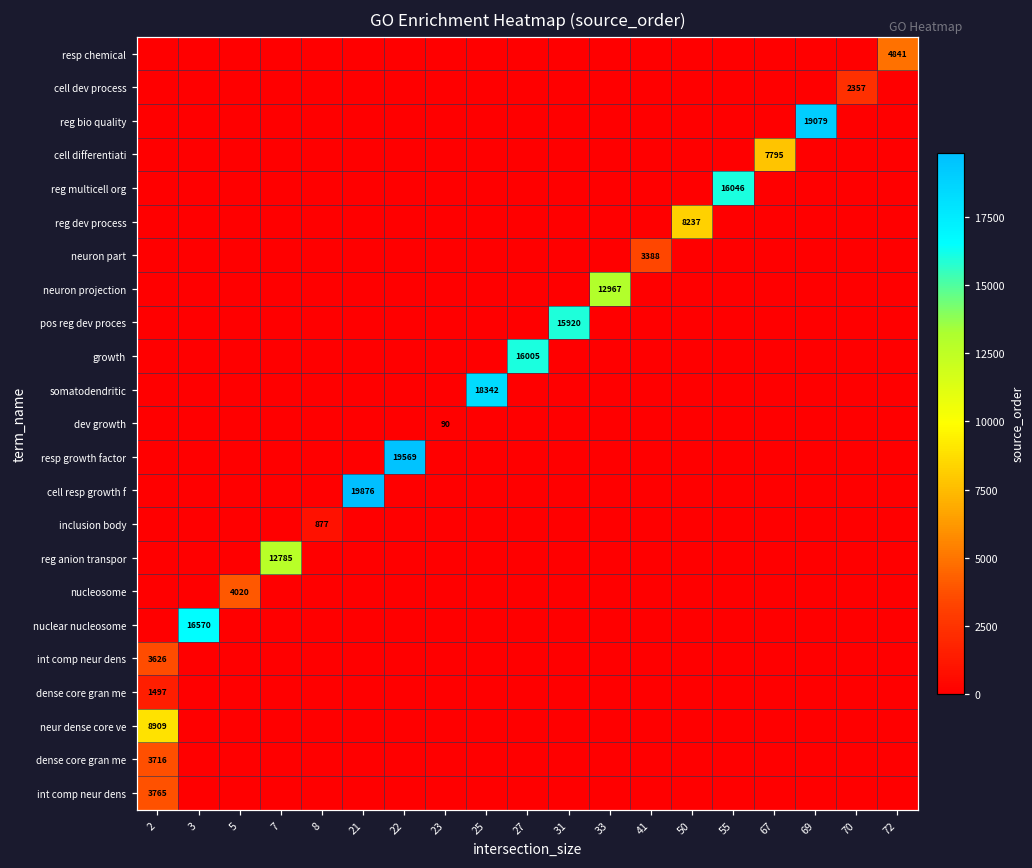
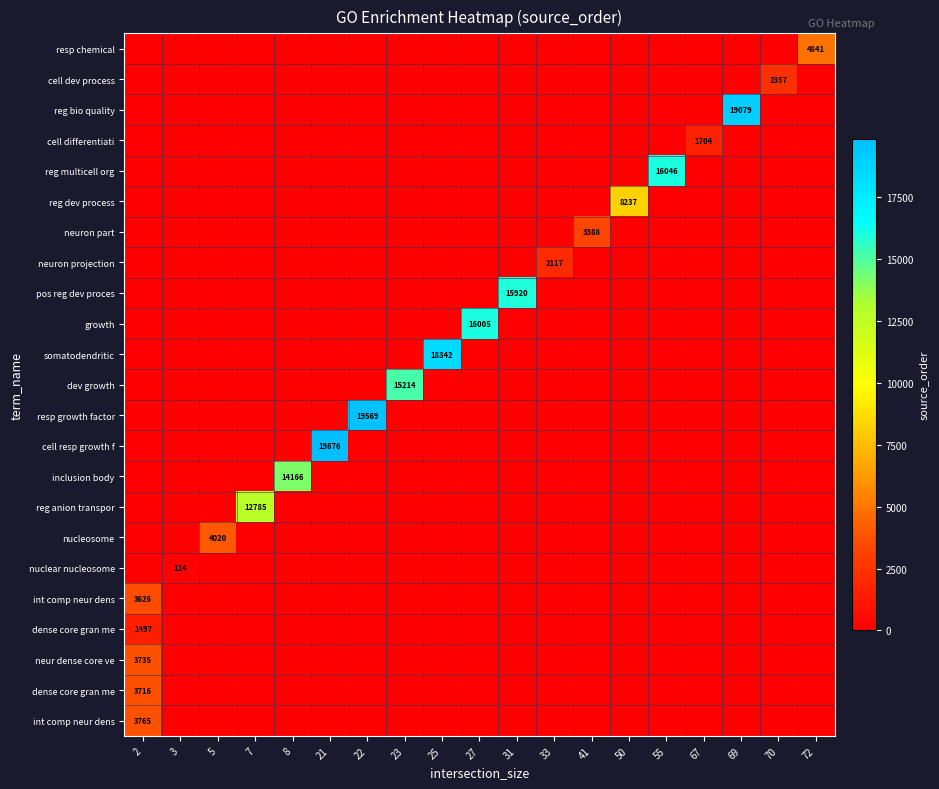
cell differentiati, 67: 7795 -> 1704
neuron projection, 33: 12967 -> 2117
dev growth, 23: 90 -> 15214
inclusion body, 8: 877 -> 14166
nuclear nucleosome, 3: 16570 -> 114
neur dense core ve, 2: 8909 -> 3735
